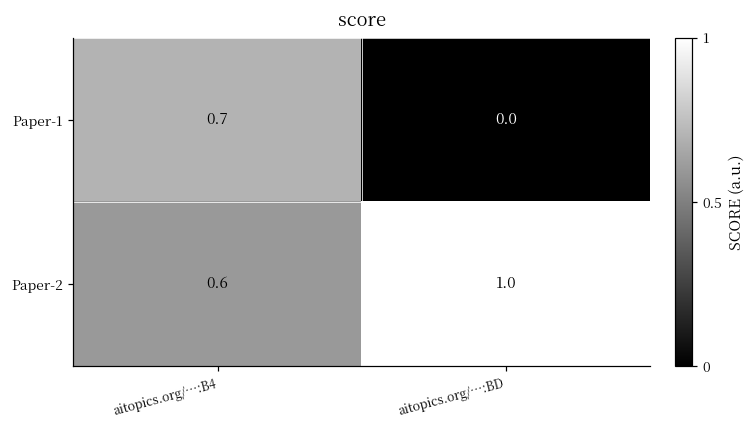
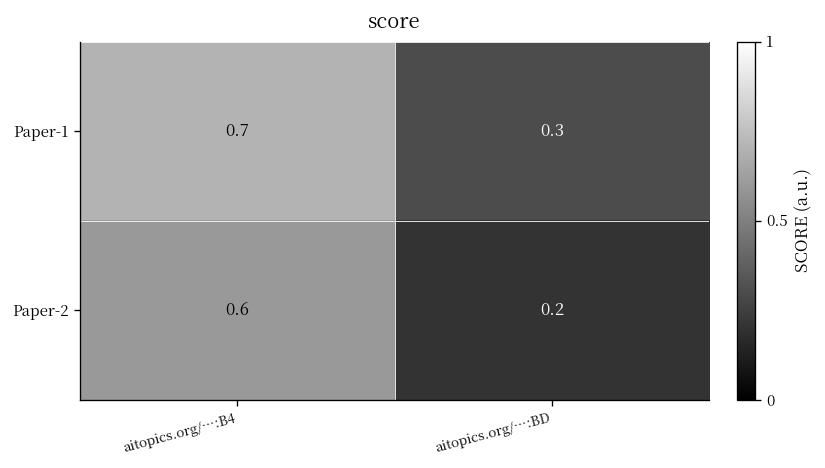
Paper-1, aitopics.org/…:BD: 0.0 -> 0.3
Paper-2, aitopics.org/…:BD: 1.0 -> 0.2
